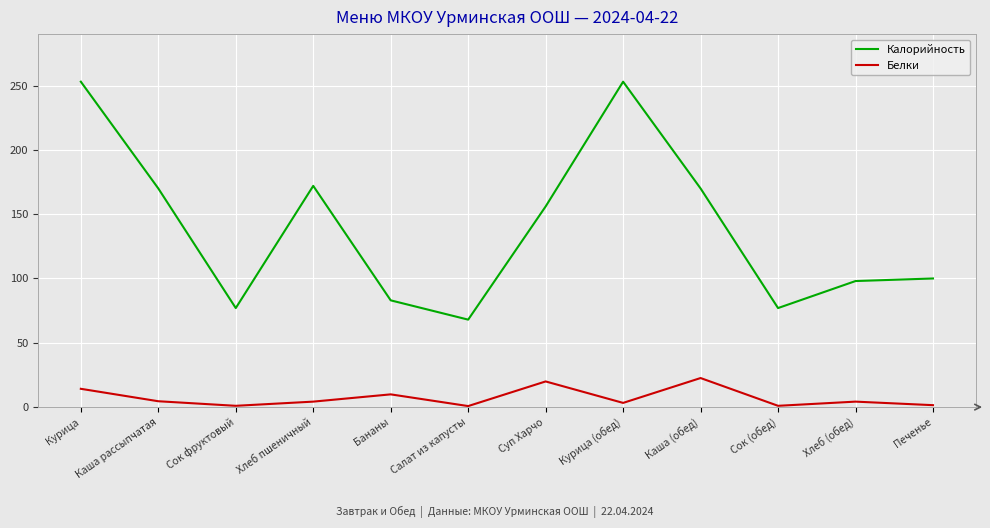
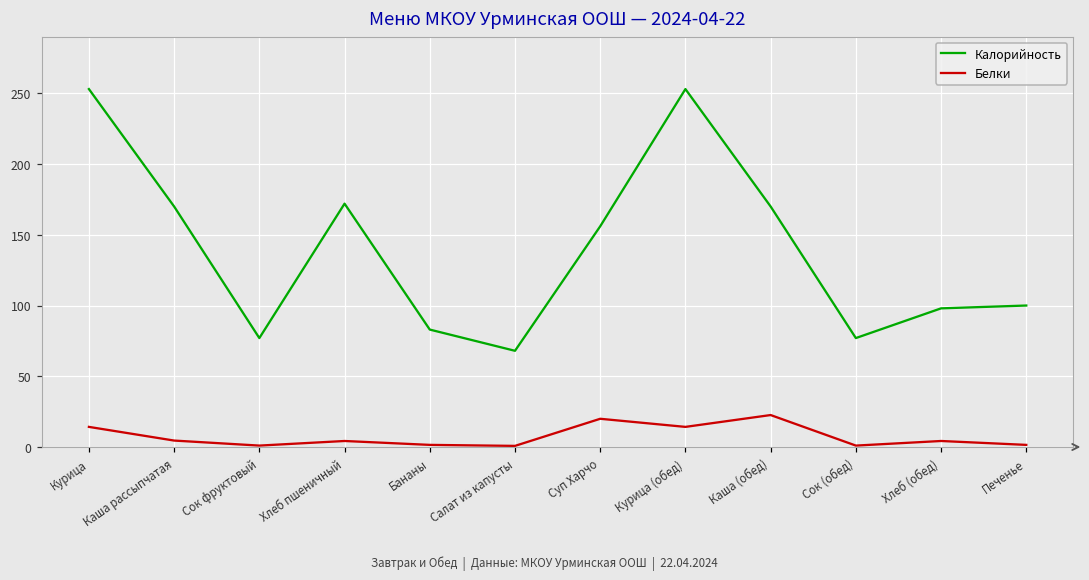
Белки, Бананы: 10 -> 2
Белки, Курица (обед): 3 -> 14
